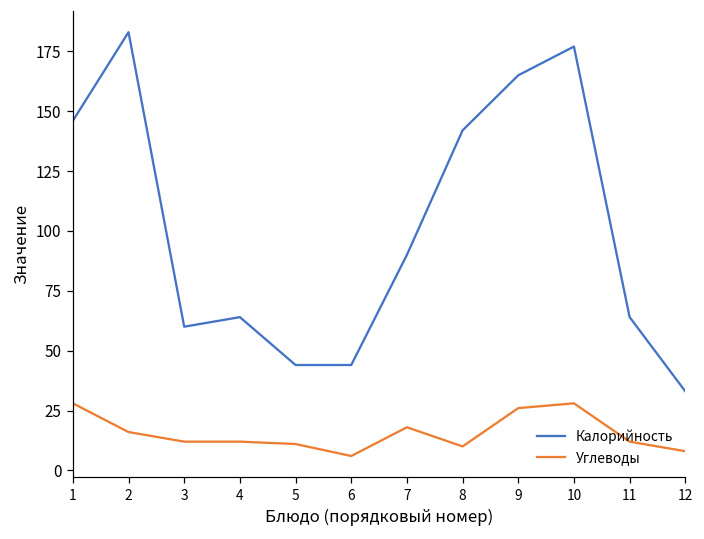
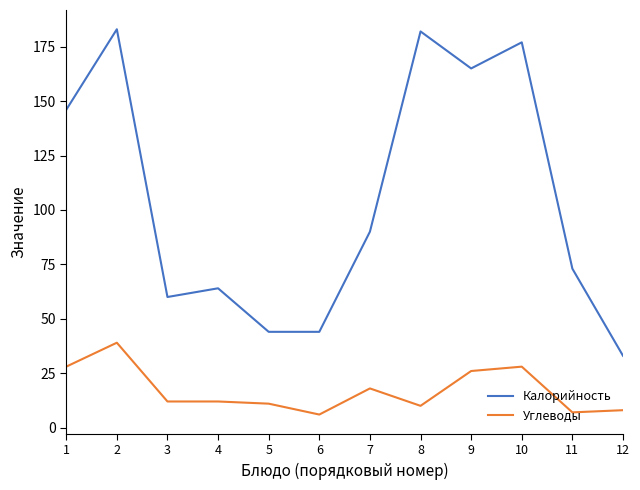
Углеводы, 2: 16 -> 39
Калорийность, 8: 142 -> 182
Калорийность, 11: 64 -> 73
Углеводы, 11: 12 -> 7
